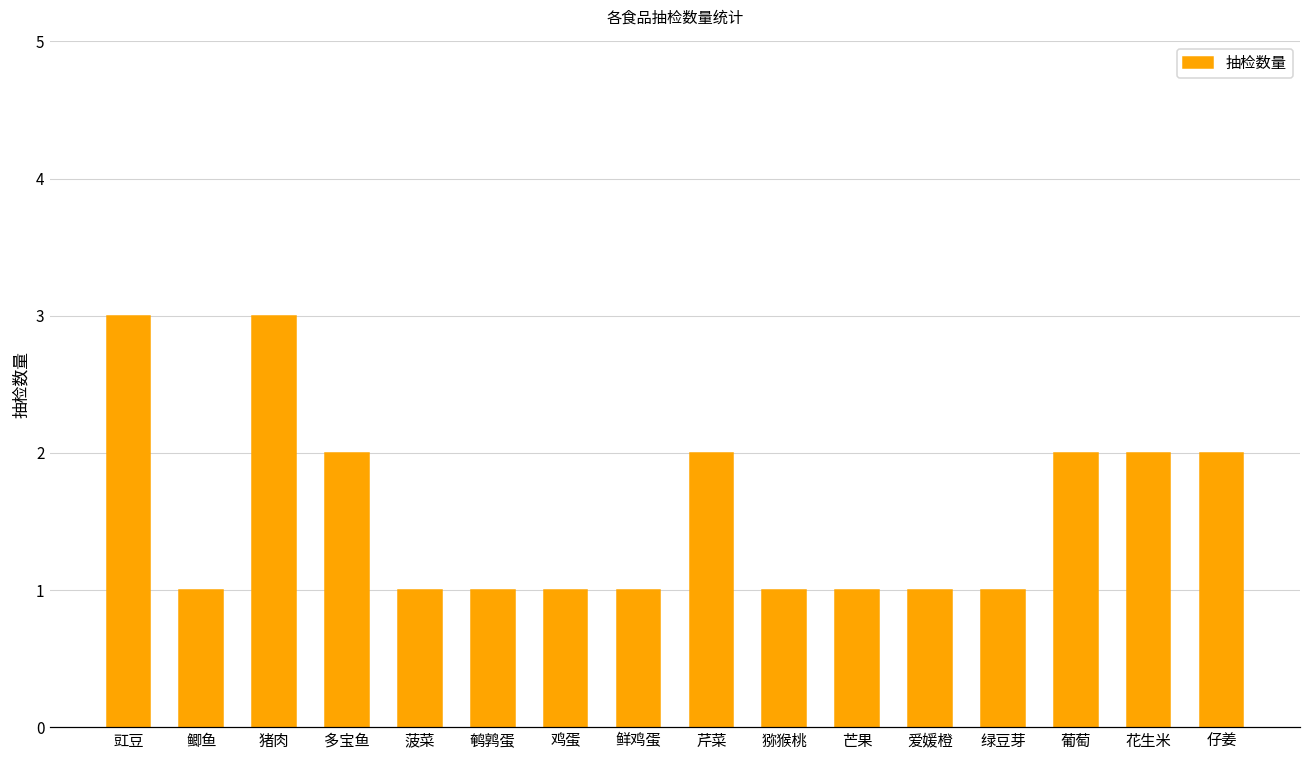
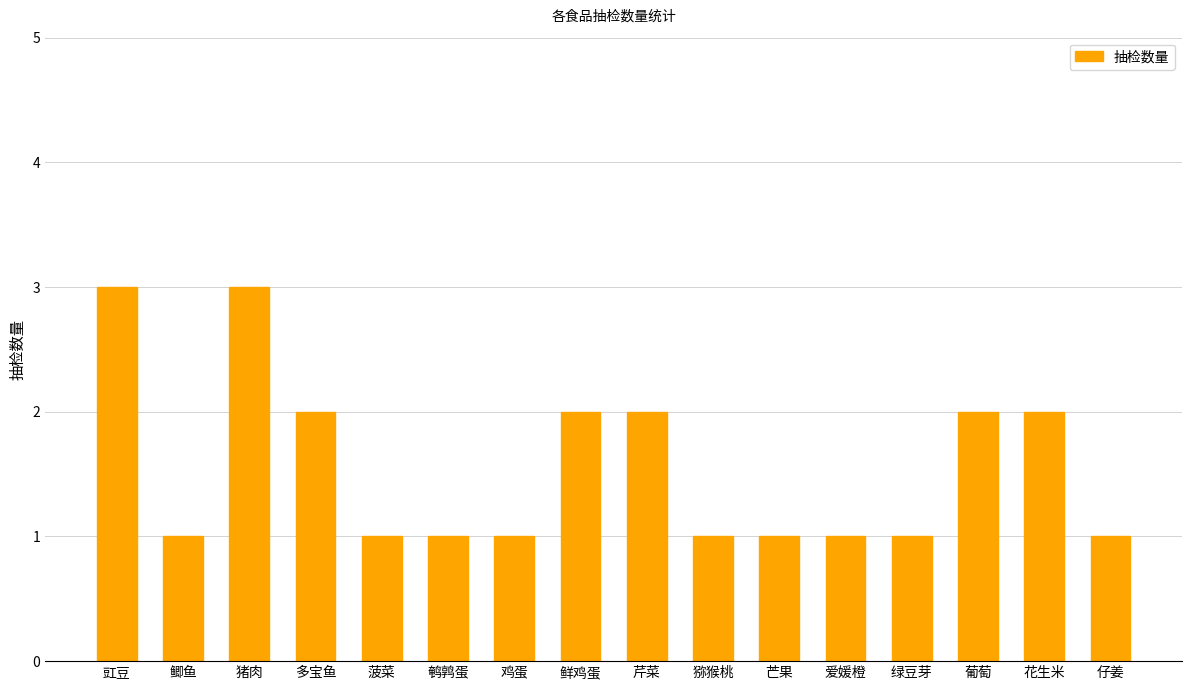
鲜鸡蛋: 1 -> 2
仔姜: 2 -> 1
